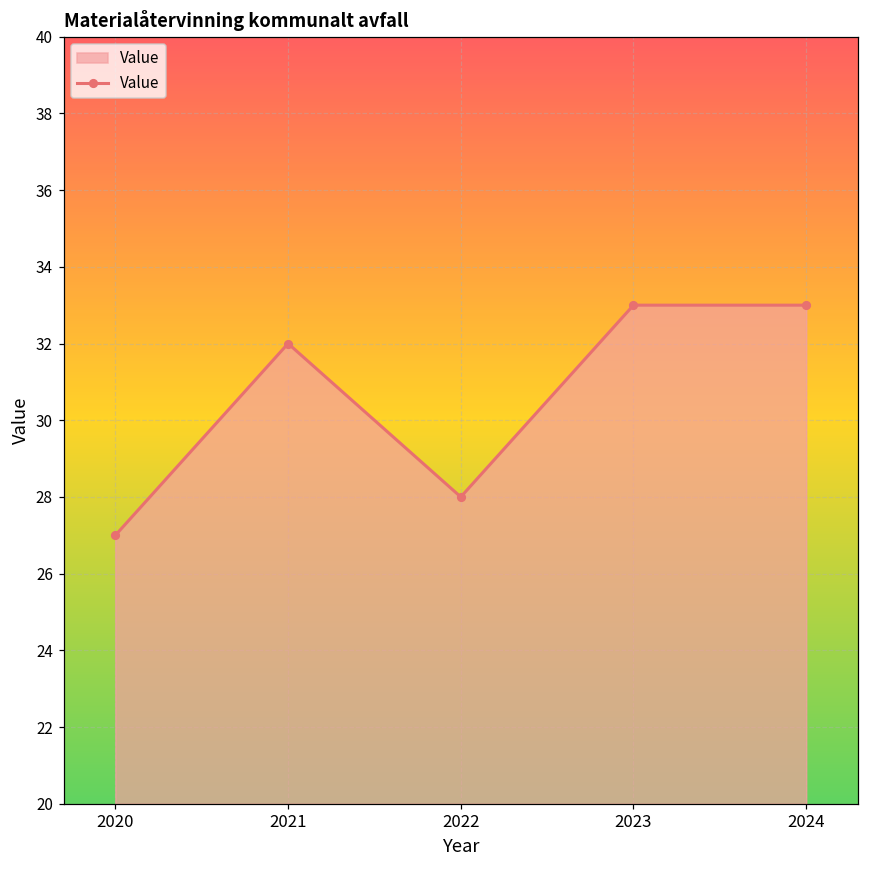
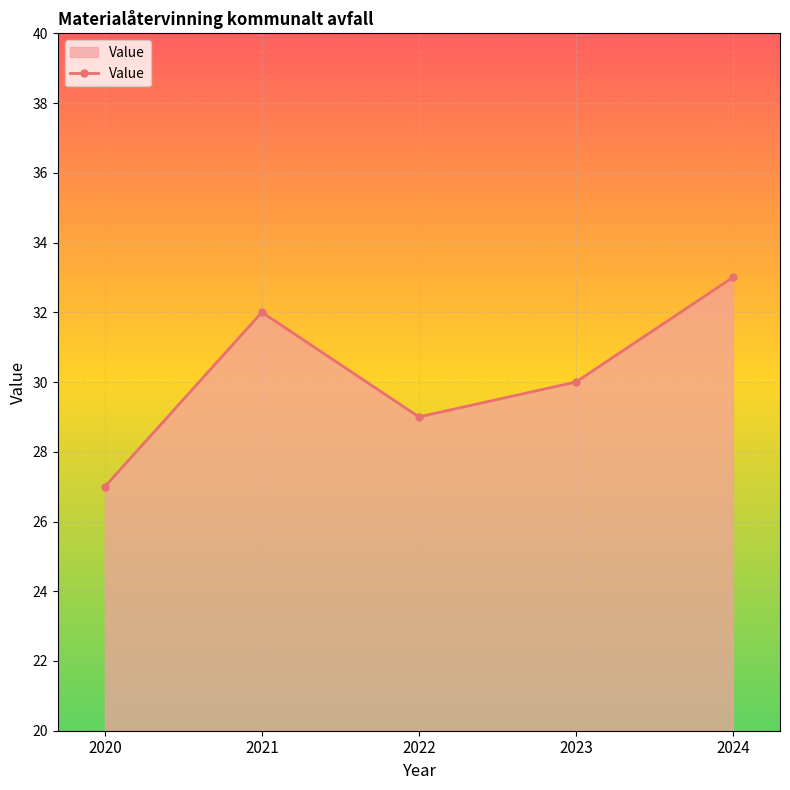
2022: 28 -> 29
2023: 33 -> 30
